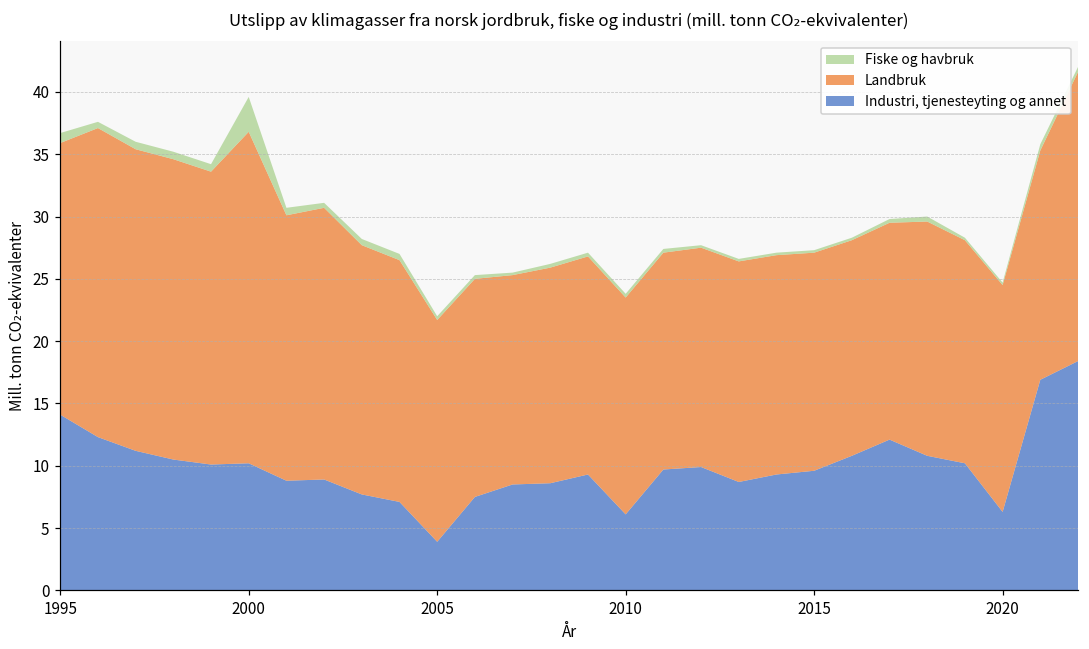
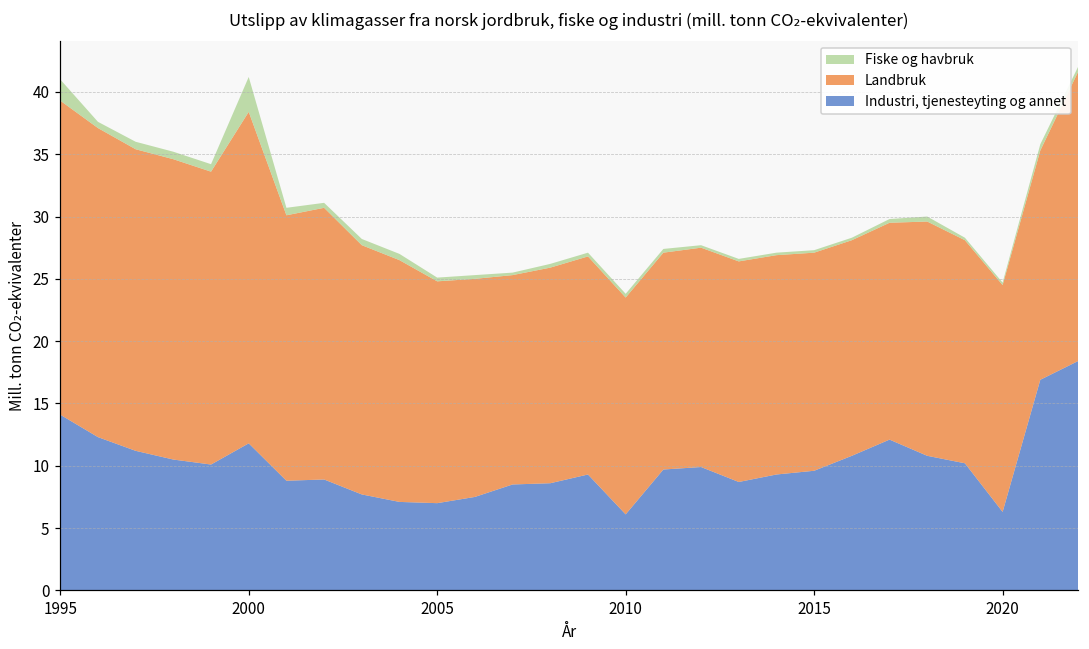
Landbruk, 1995: 21.8 -> 25.2
Fiske og havbruk, 1995: 0.8 -> 1.7
Industri, tjenesteyting og annet, 2000: 10.2 -> 11.8
Industri, tjenesteyting og annet, 2005: 3.9 -> 7.0
